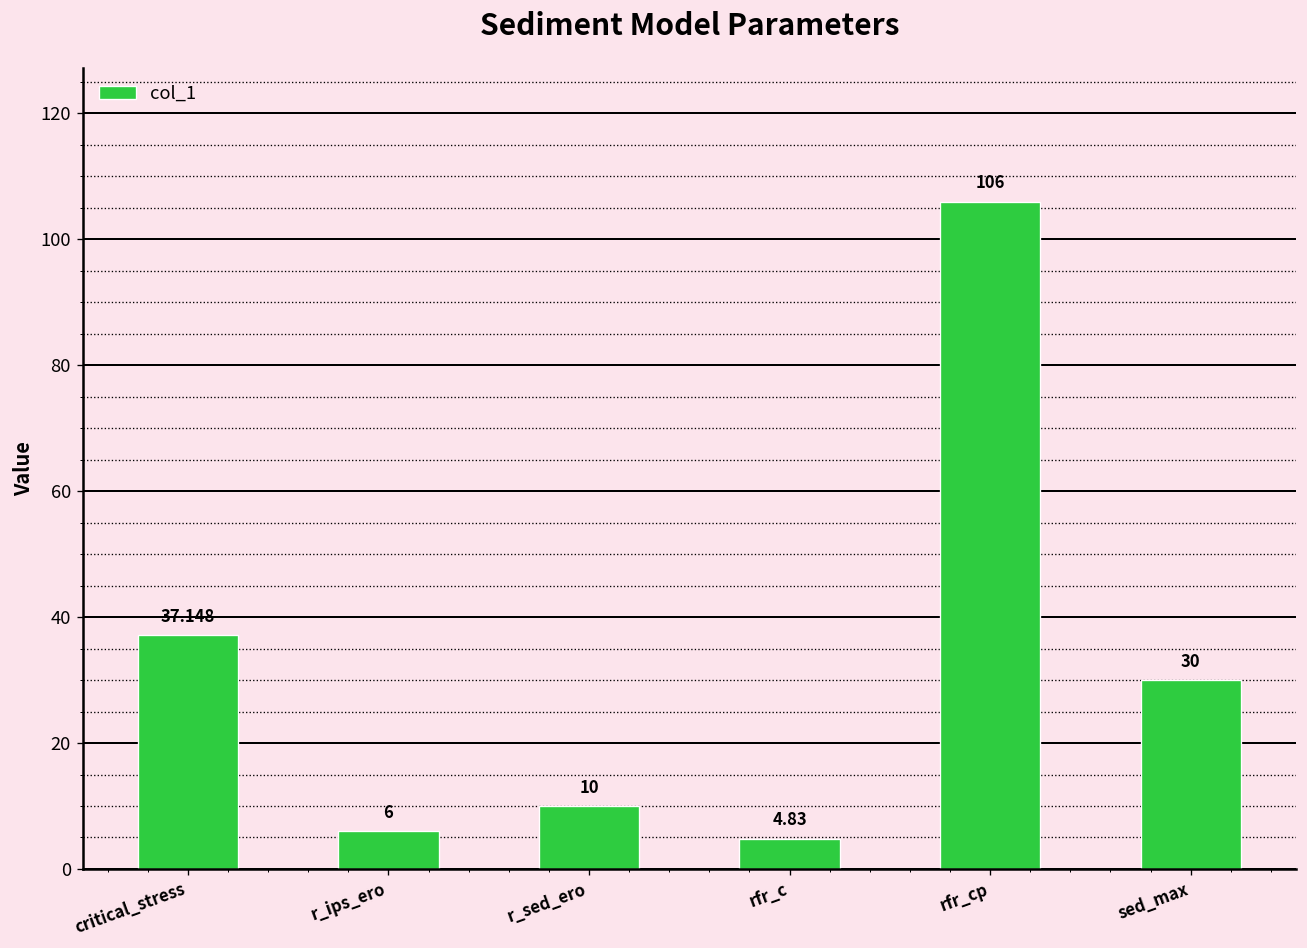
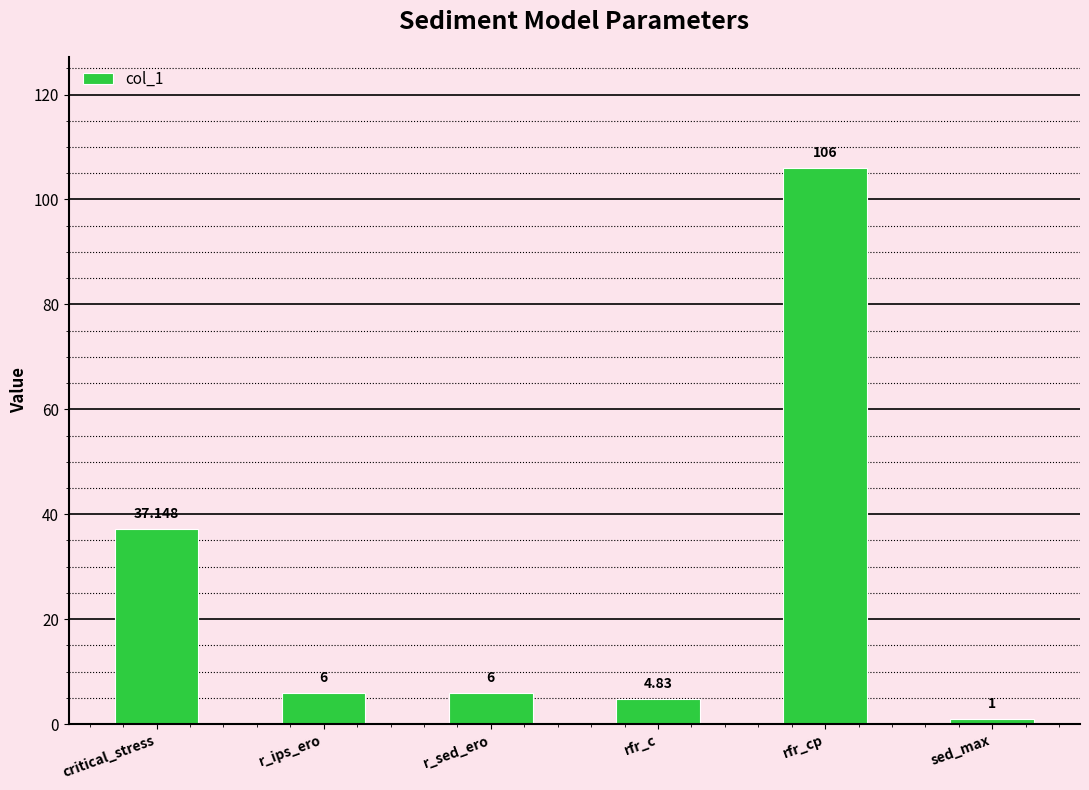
r_sed_ero: 10 -> 6
sed_max: 30 -> 1
